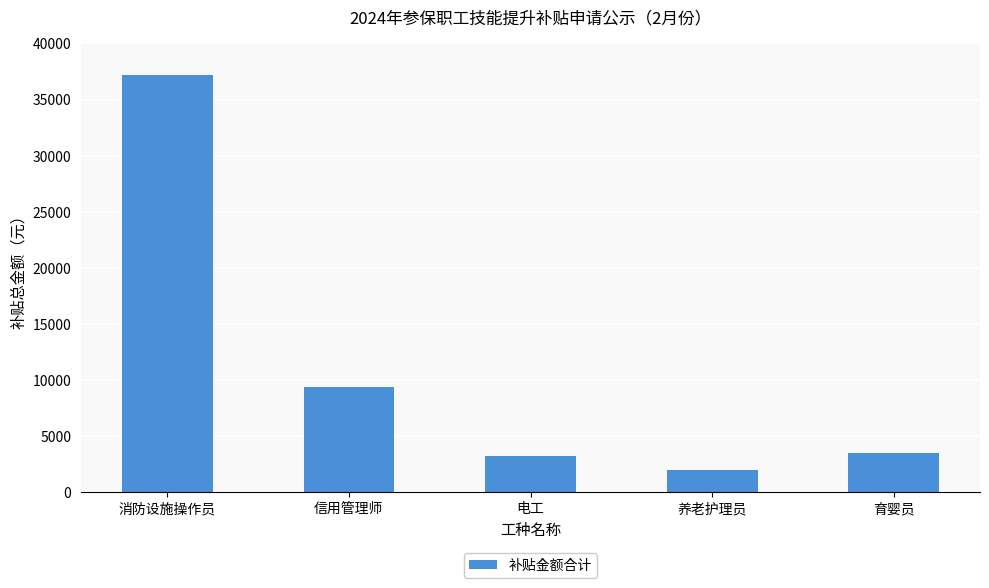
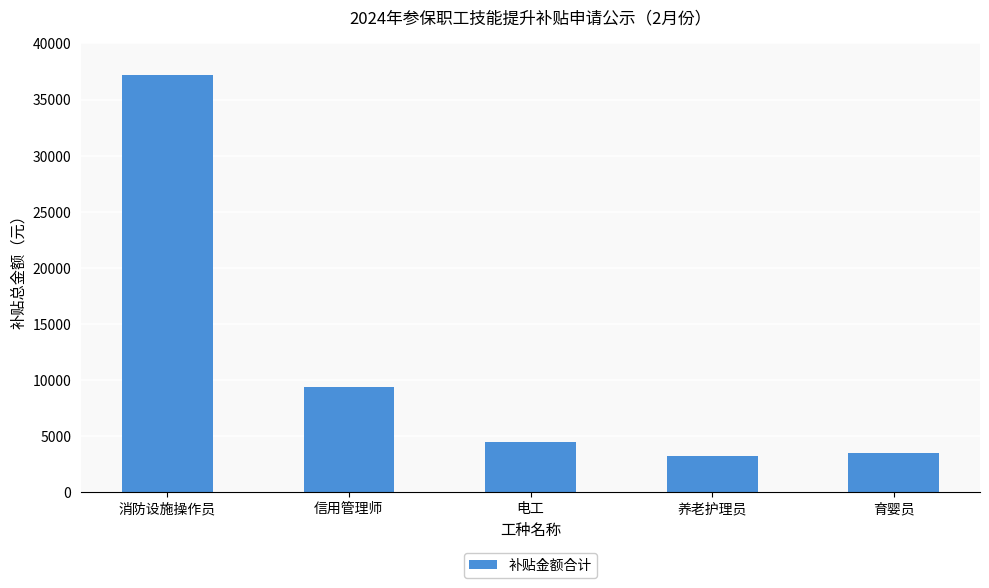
电工: 3200 -> 4500
养老护理员: 2000 -> 3200
